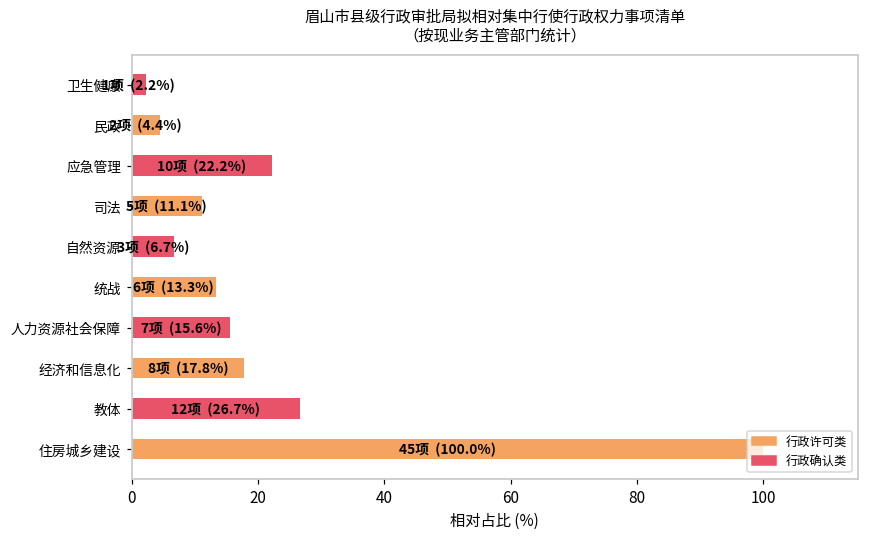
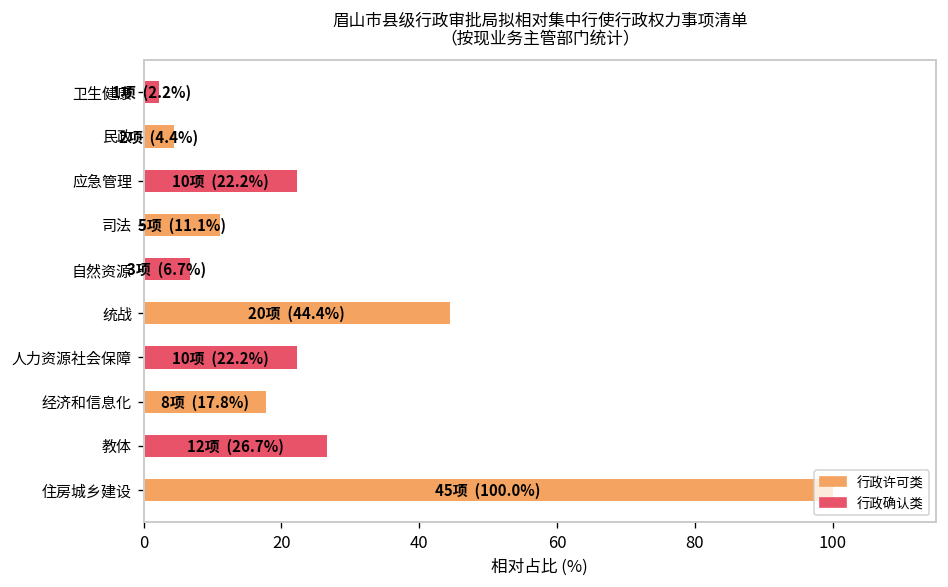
统战: 6项 (13.3%) -> 20项 (44.4%)
人力资源社会保障: 7项 (15.6%) -> 10项 (22.2%)
